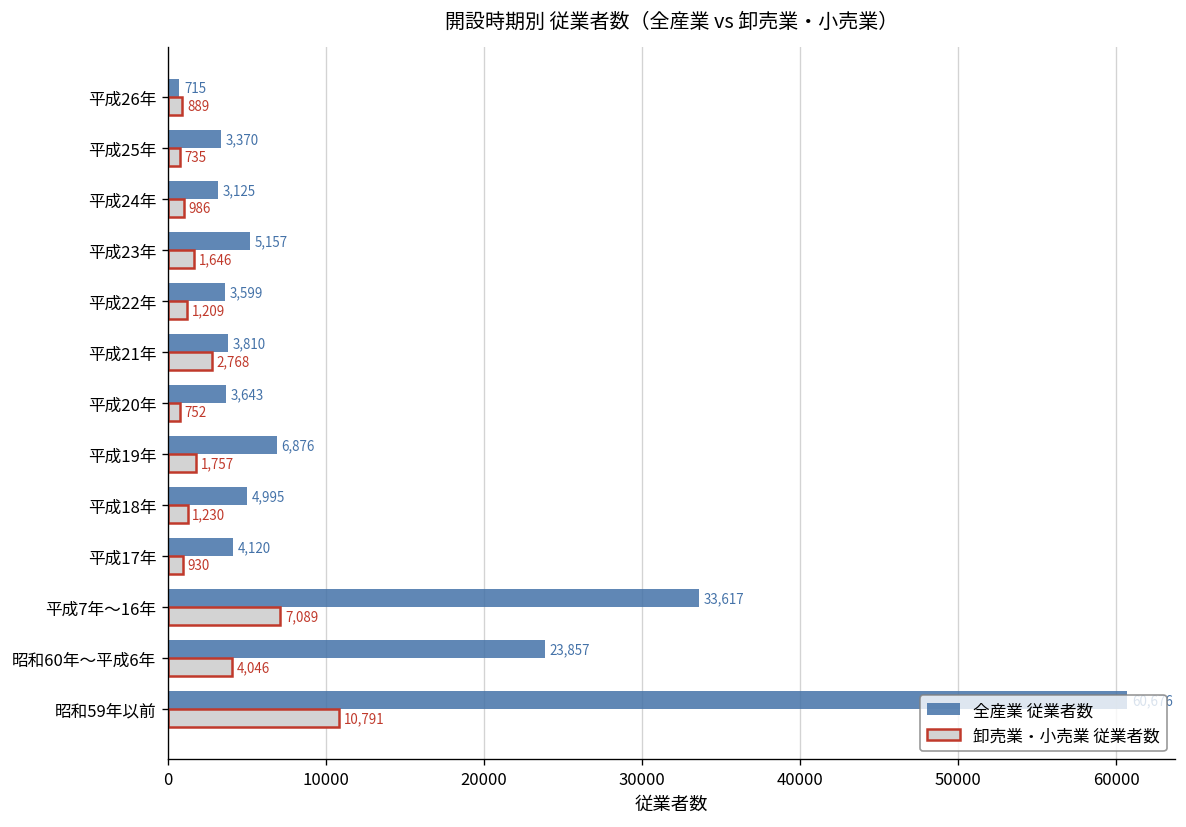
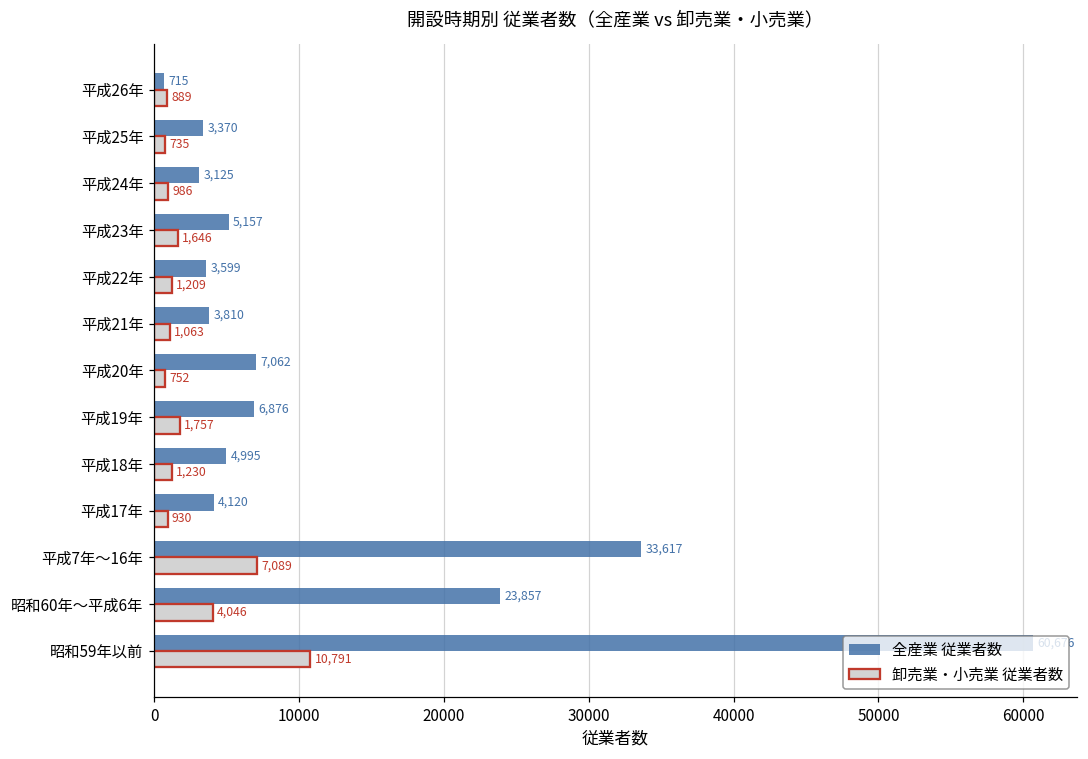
卸売業・小売業 従業者数, 平成21年: 2,768 -> 1,063
全産業 従業者数, 平成20年: 3,643 -> 7,062
